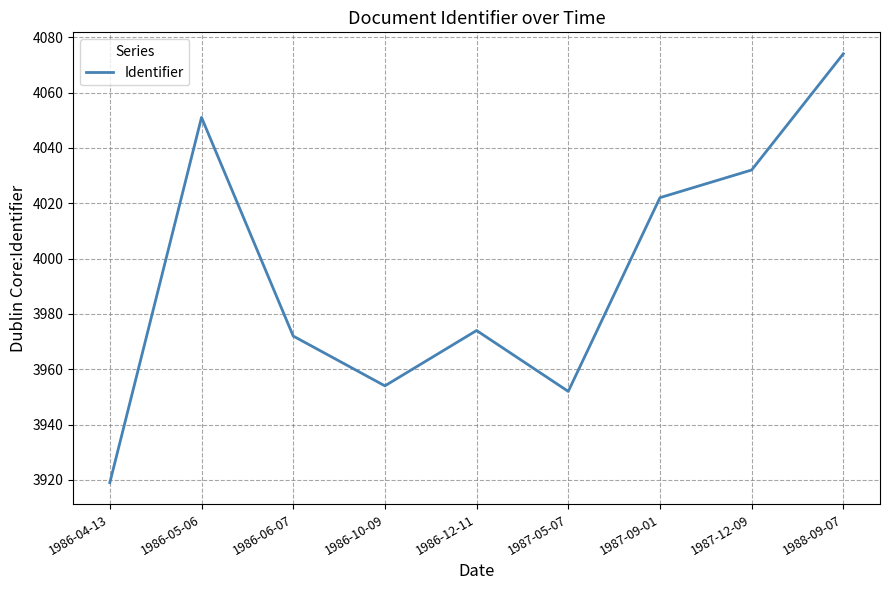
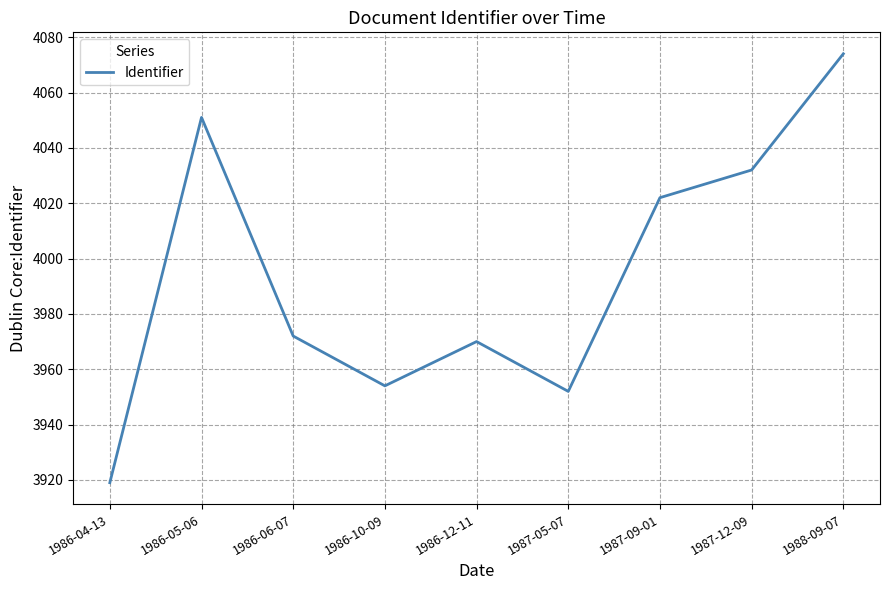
1986-12-11: 3974 -> 3970
